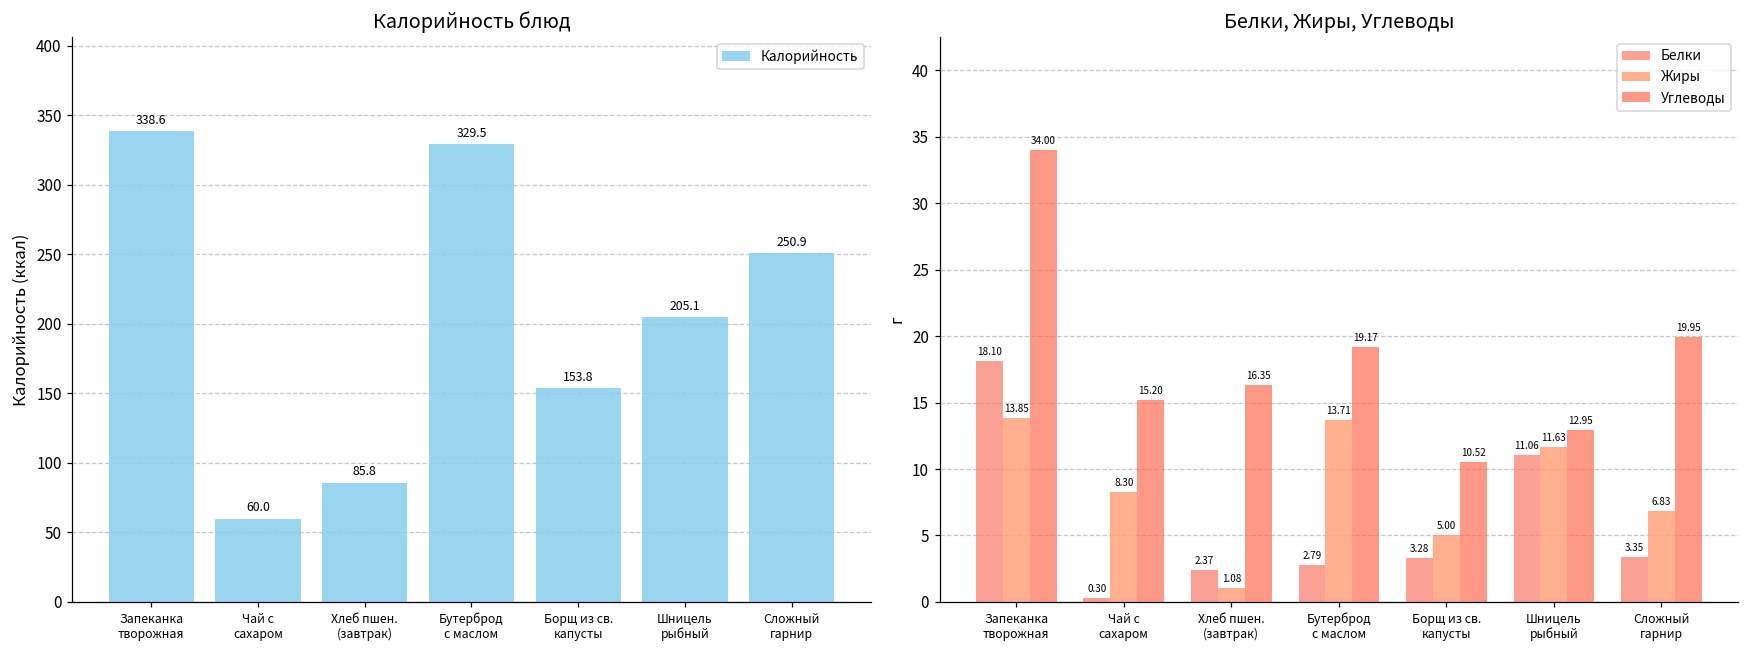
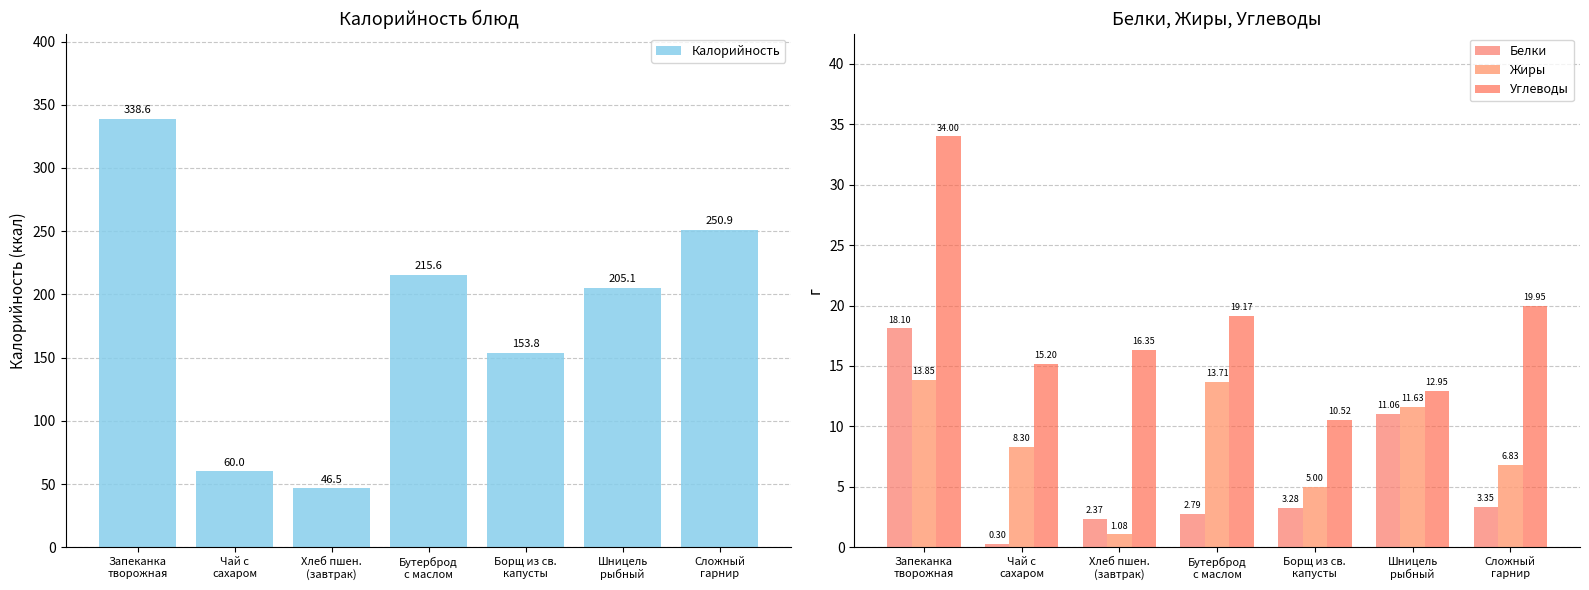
Калорийность блюд, Хлеб пшен. (завтрак): 85.8 -> 46.5
Калорийность блюд, Бутерброд с маслом: 329.5 -> 215.6
